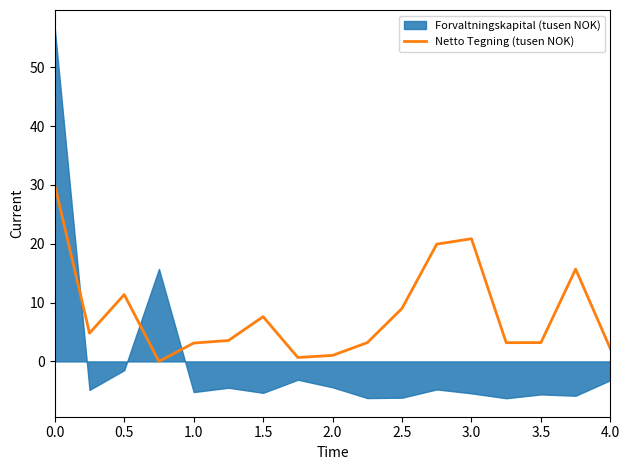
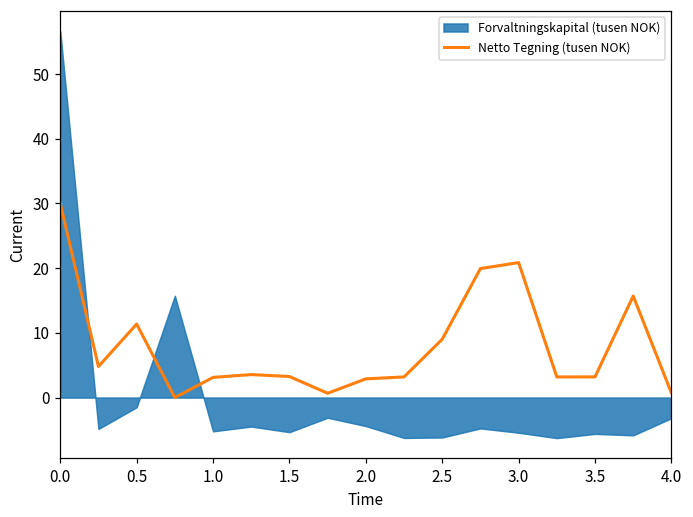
Netto Tegning (tusen NOK), 1.5: 8 -> 3
Netto Tegning (tusen NOK), 2.0: 1 -> 3
Netto Tegning (tusen NOK), 4.0: 2 -> 1
